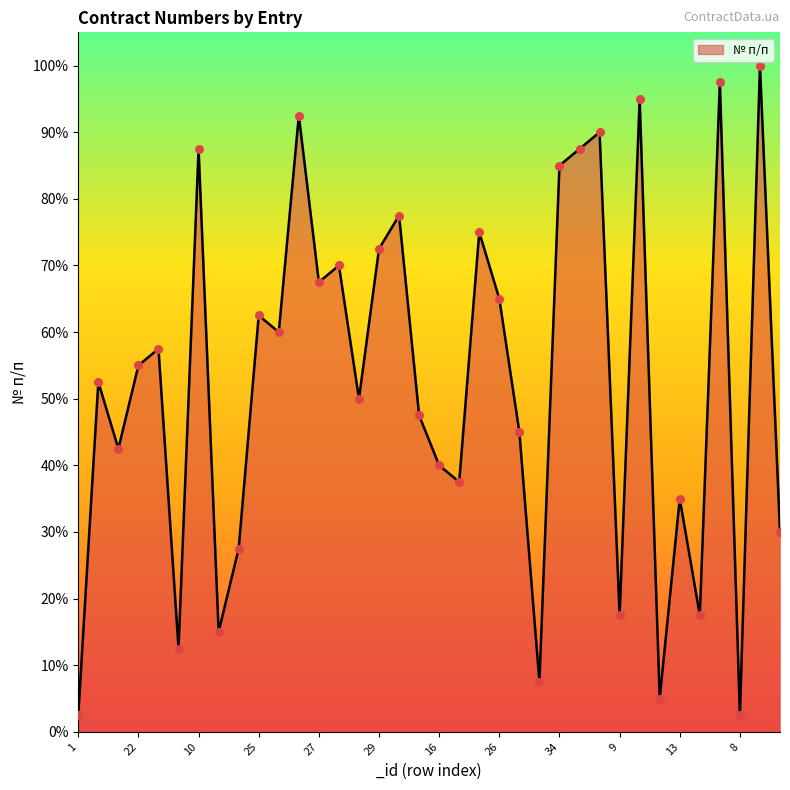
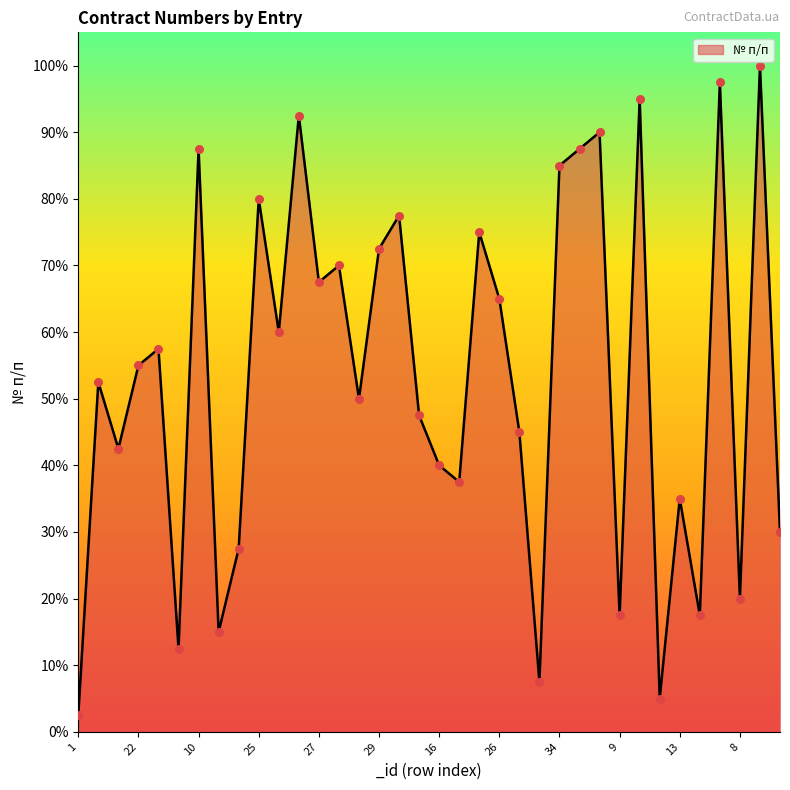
25: 63% -> 80%
8: 3% -> 20%
